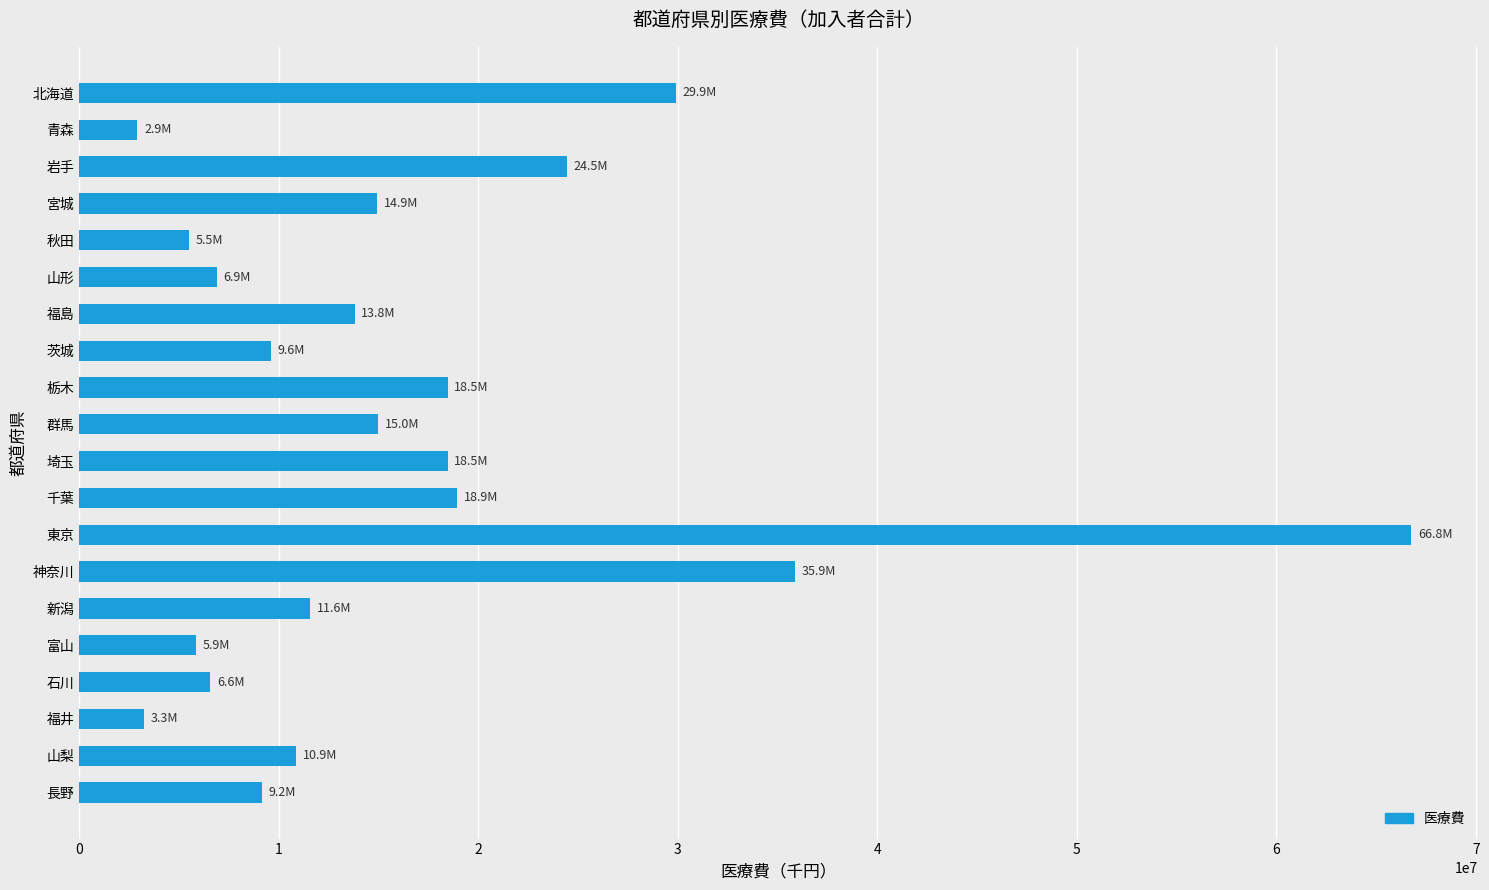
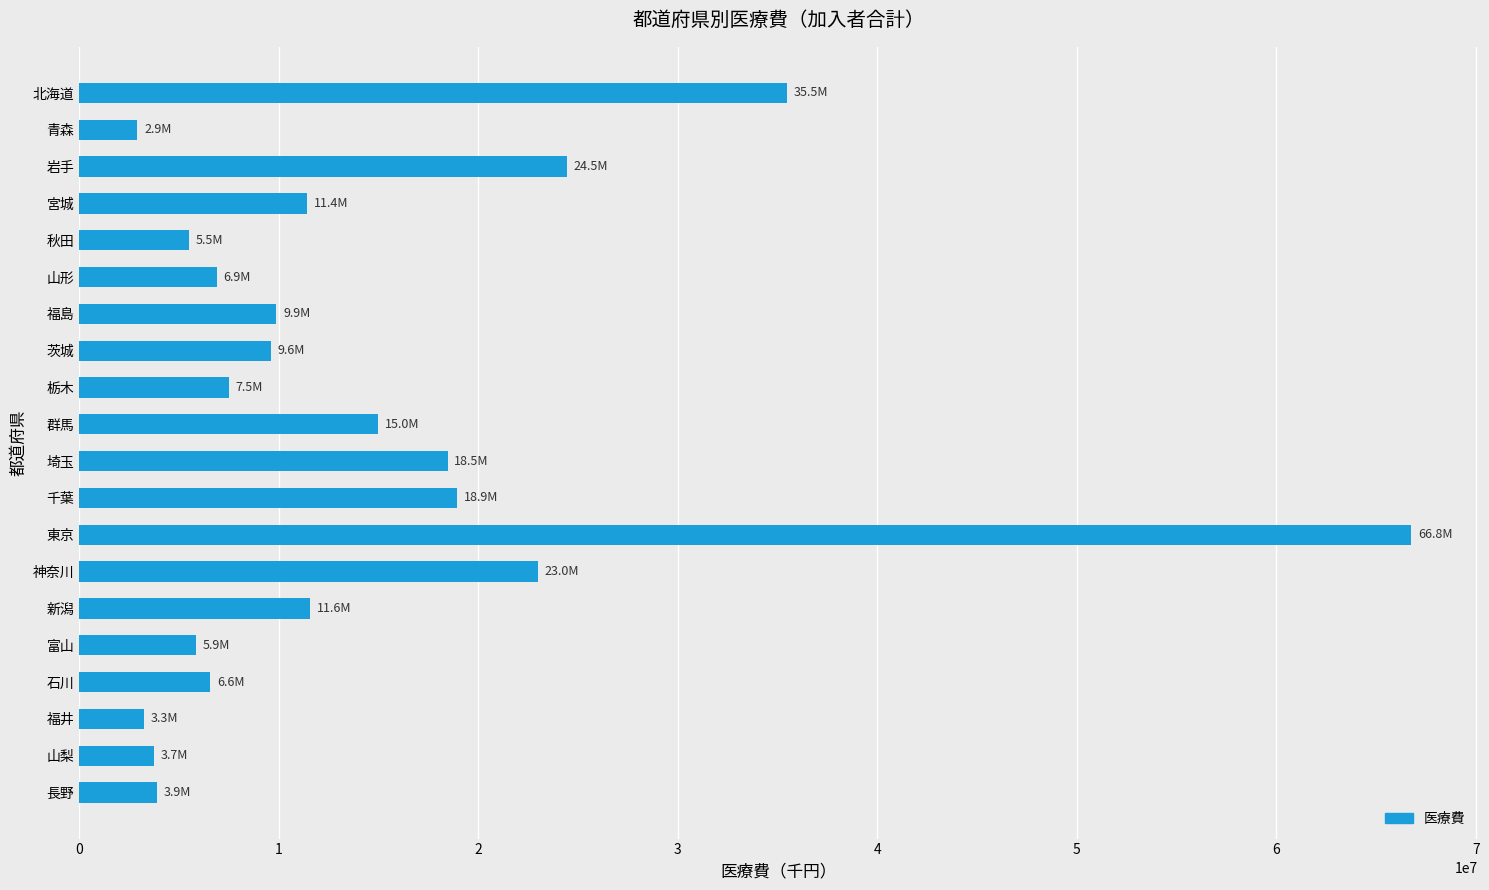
北海道: 29.9M -> 35.5M
宮城: 14.9M -> 11.4M
福島: 13.8M -> 9.9M
栃木: 18.5M -> 7.5M
神奈川: 35.9M -> 23.0M
山梨: 10.9M -> 3.7M
長野: 9.2M -> 3.9M
